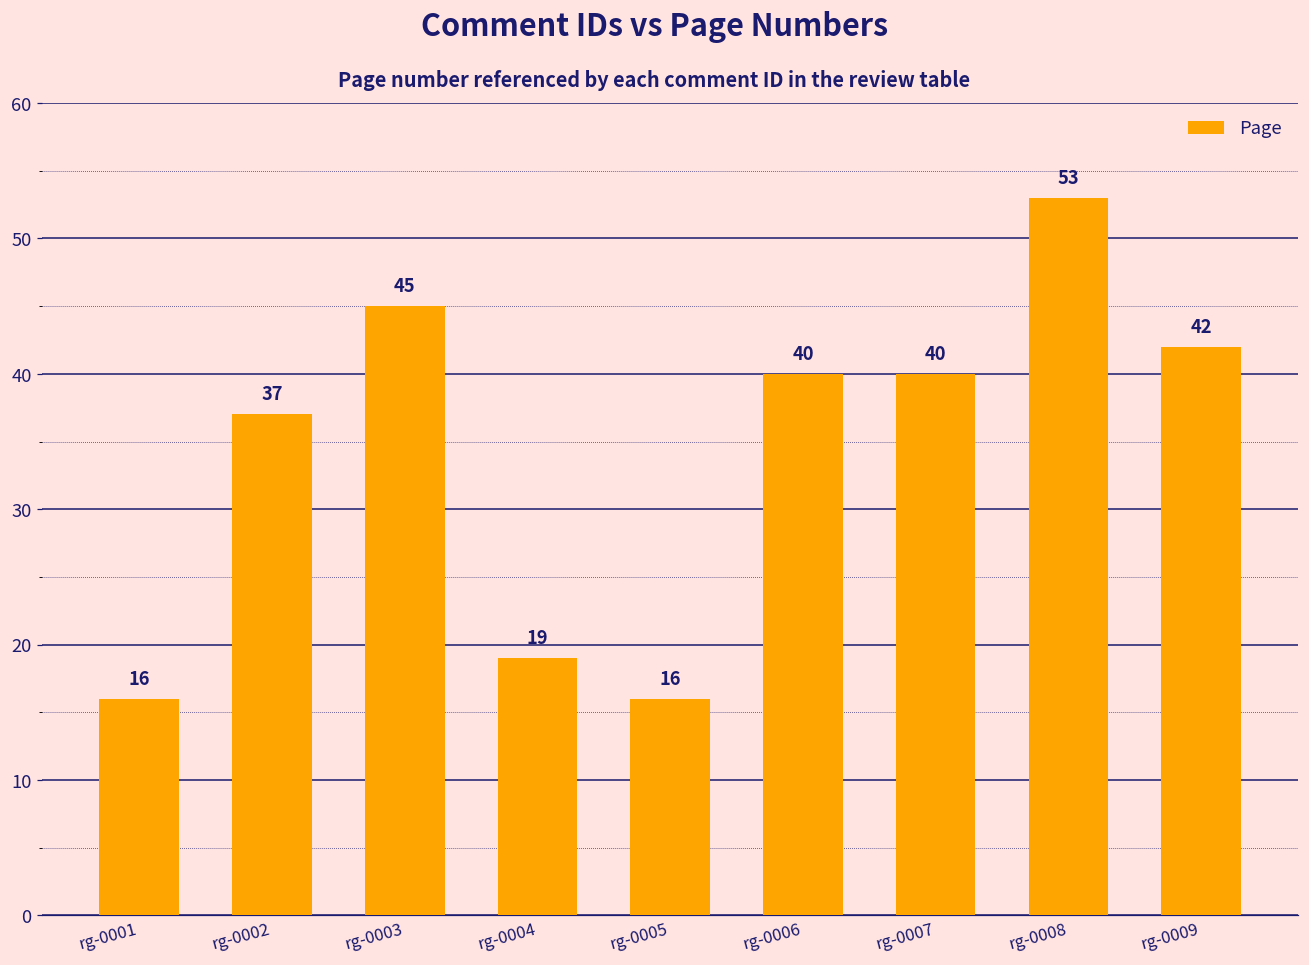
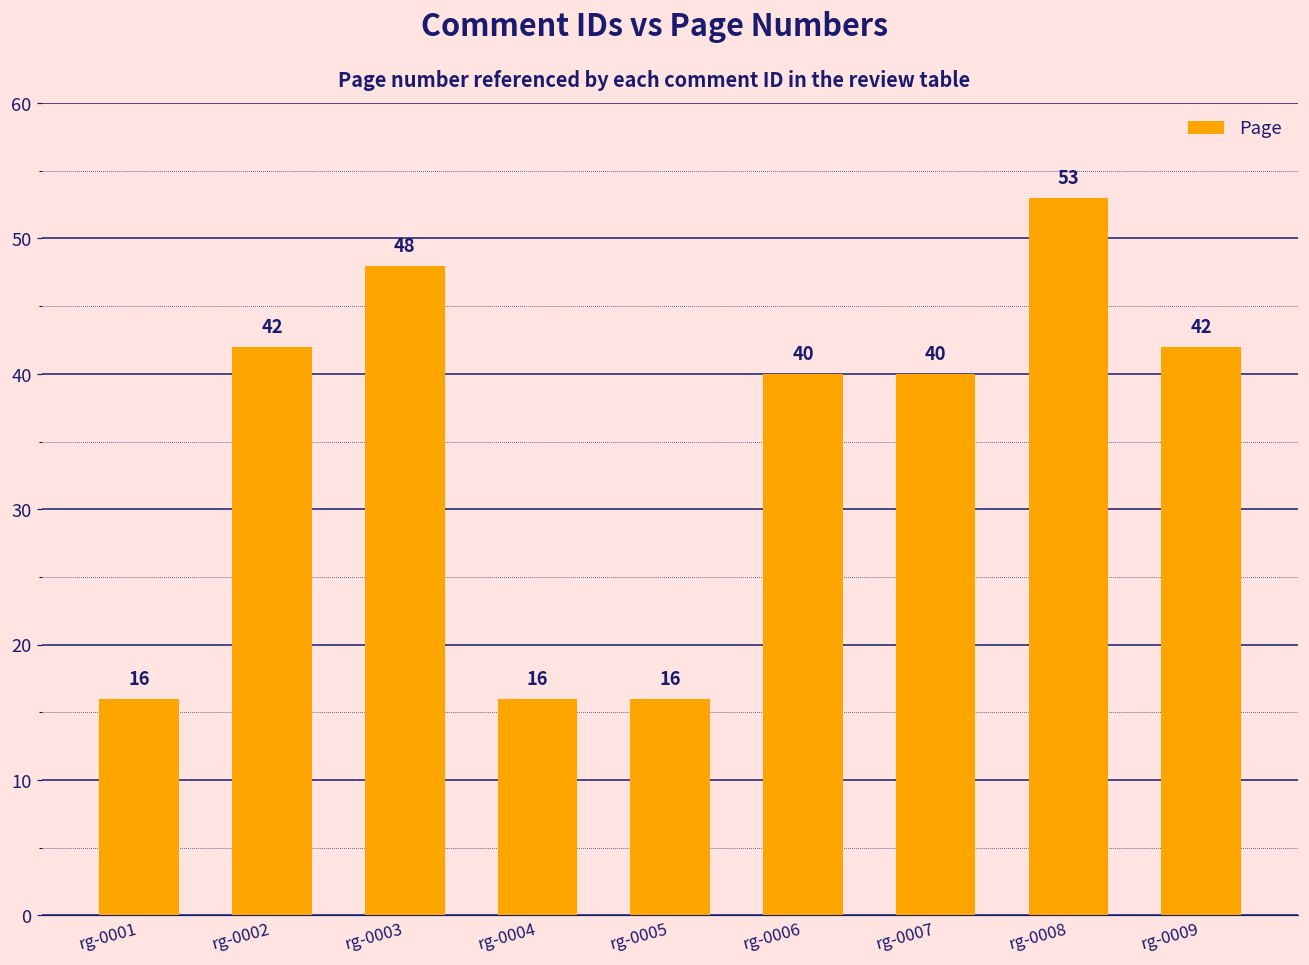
rg-0002: 37 -> 42
rg-0003: 45 -> 48
rg-0004: 19 -> 16
